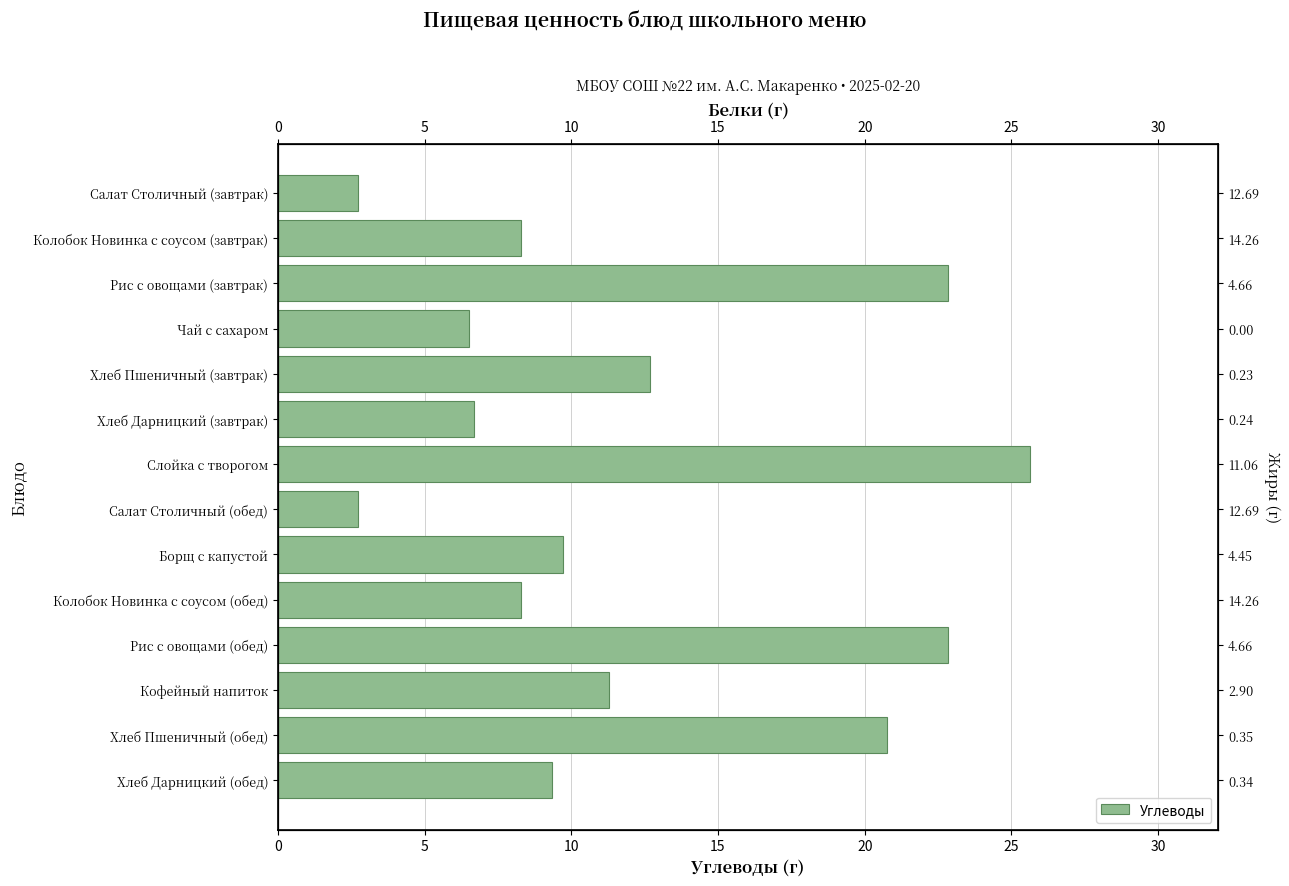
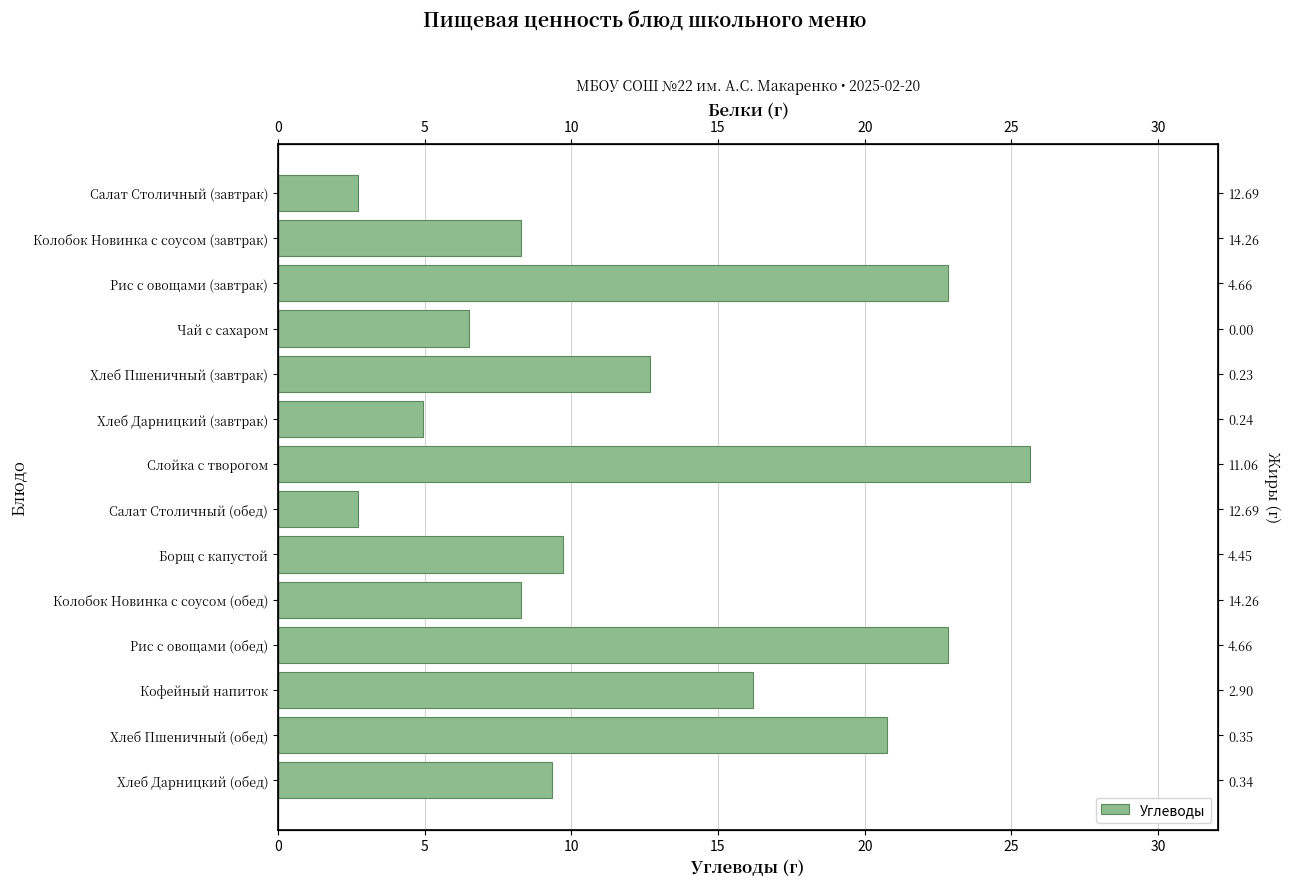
Хлеб Дарницкий (завтрак): 6.7 -> 4.9
Кофейный напиток: 11.3 -> 16.2
